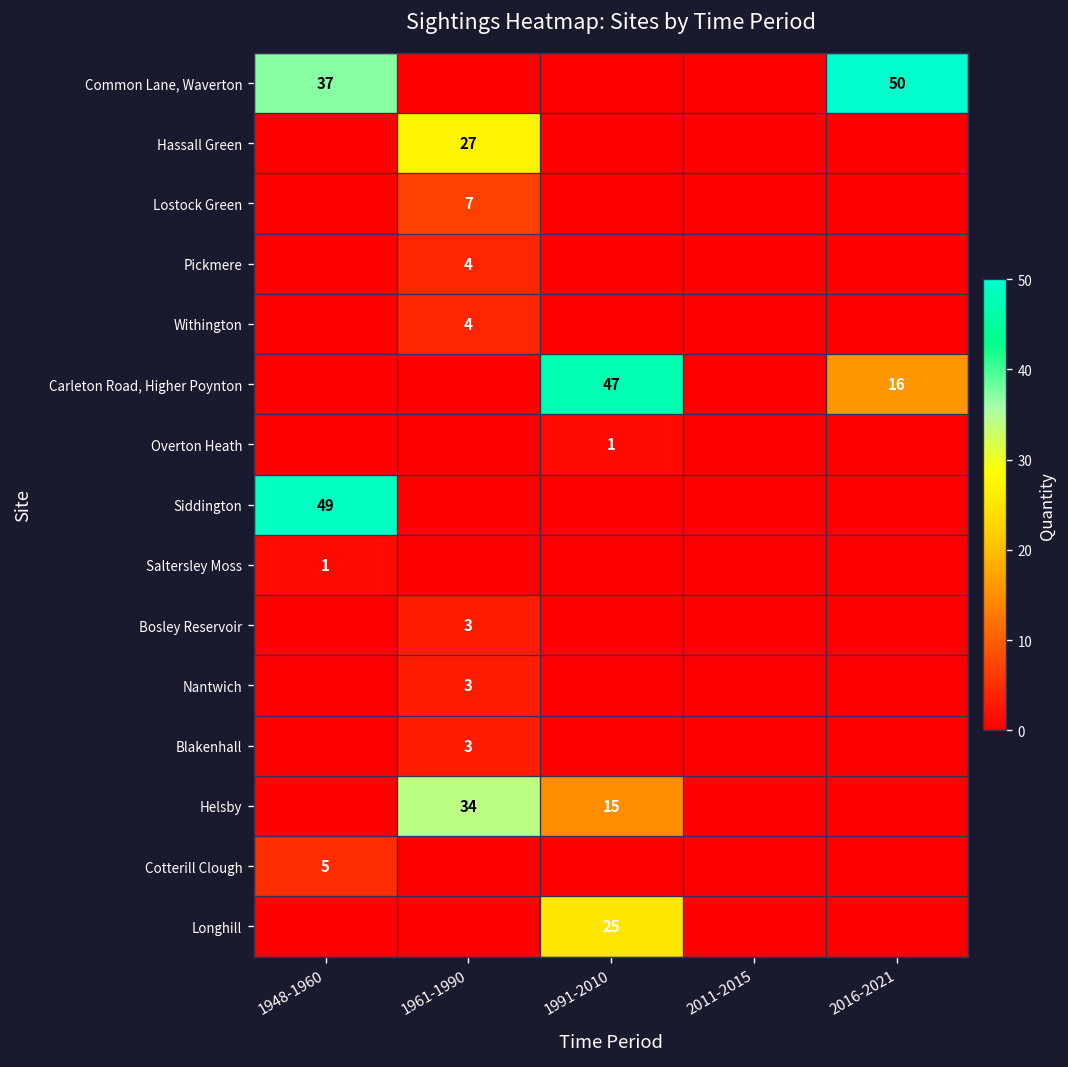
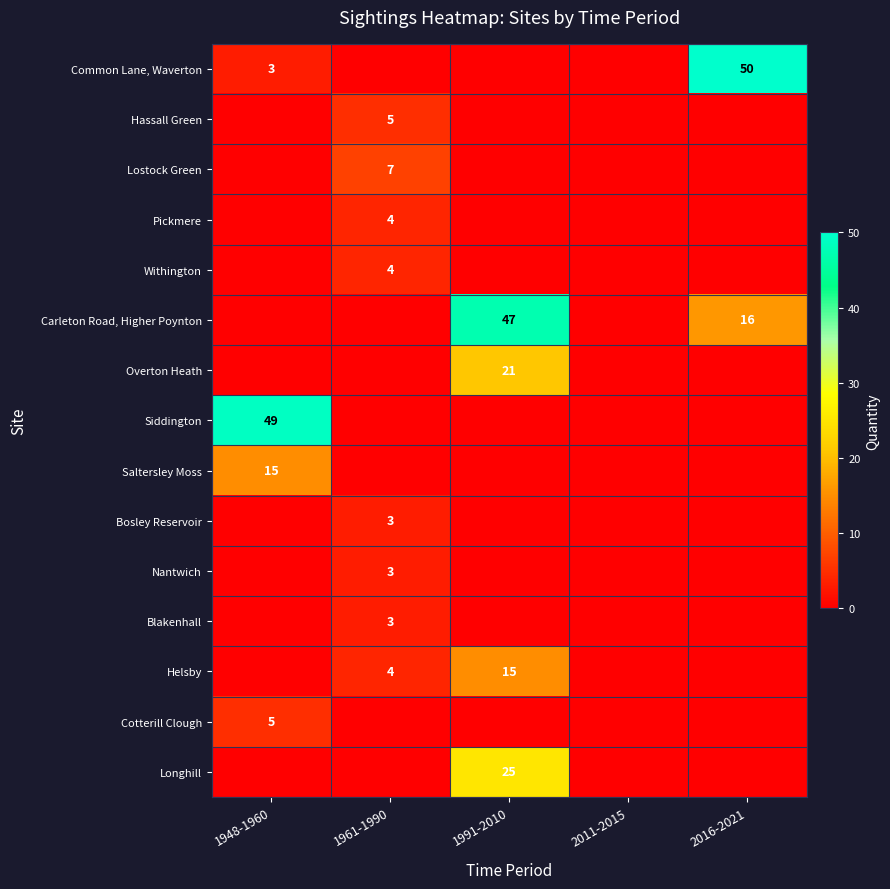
Common Lane, Waverton, 1948-1960: 37 -> 3
Hassall Green, 1961-1990: 27 -> 5
Overton Heath, 1991-2010: 1 -> 21
Saltersley Moss, 1948-1960: 1 -> 15
Helsby, 1961-1990: 34 -> 4
